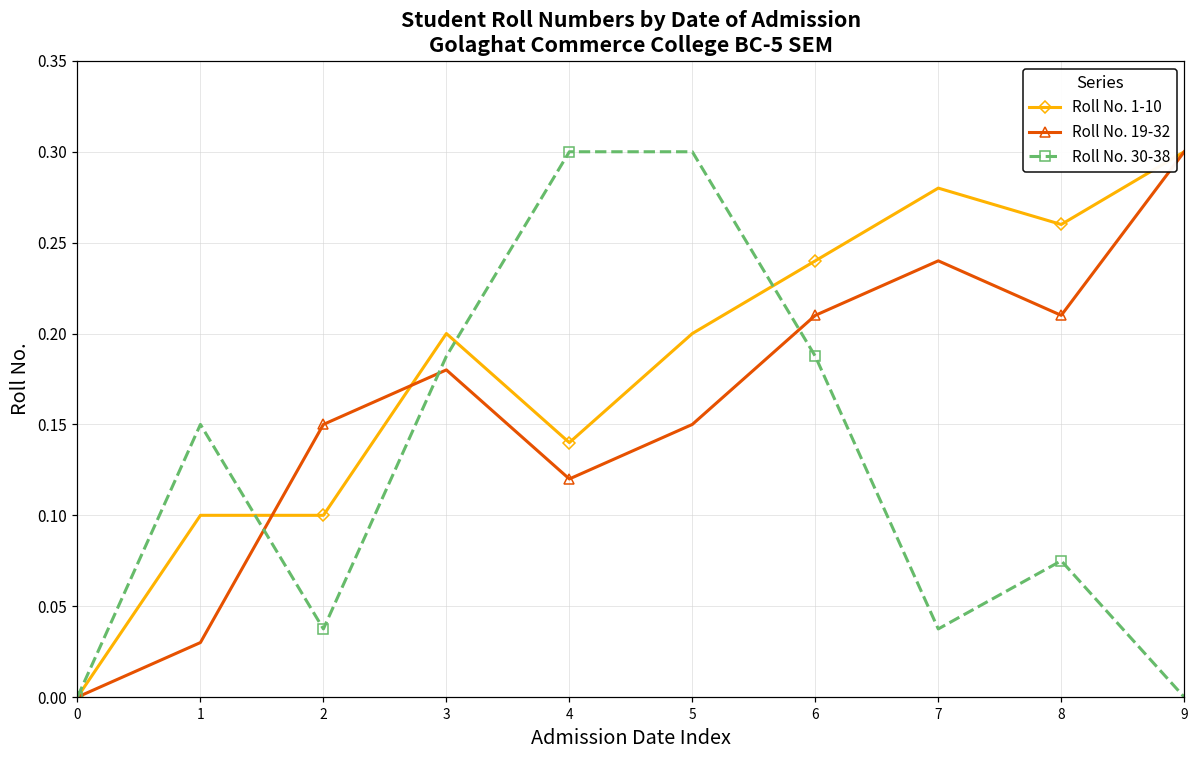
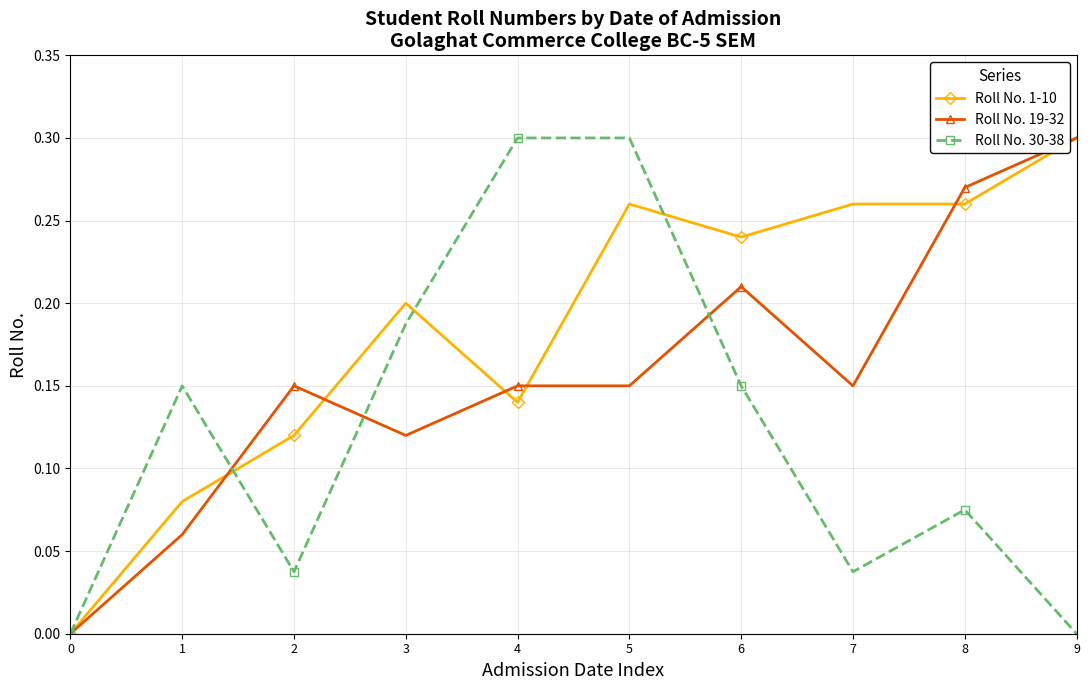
Roll No. 1-10, 1: 0.100 -> 0.080
Roll No. 19-32, 1: 0.030 -> 0.060
Roll No. 1-10, 2: 0.100 -> 0.120
Roll No. 19-32, 3: 0.180 -> 0.120
Roll No. 19-32, 4: 0.120 -> 0.150
Roll No. 1-10, 5: 0.200 -> 0.260
Roll No. 30-38, 6: 0.187 -> 0.150
Roll No. 1-10, 7: 0.280 -> 0.260
Roll No. 19-32, 7: 0.240 -> 0.150
Roll No. 19-32, 8: 0.210 -> 0.270
